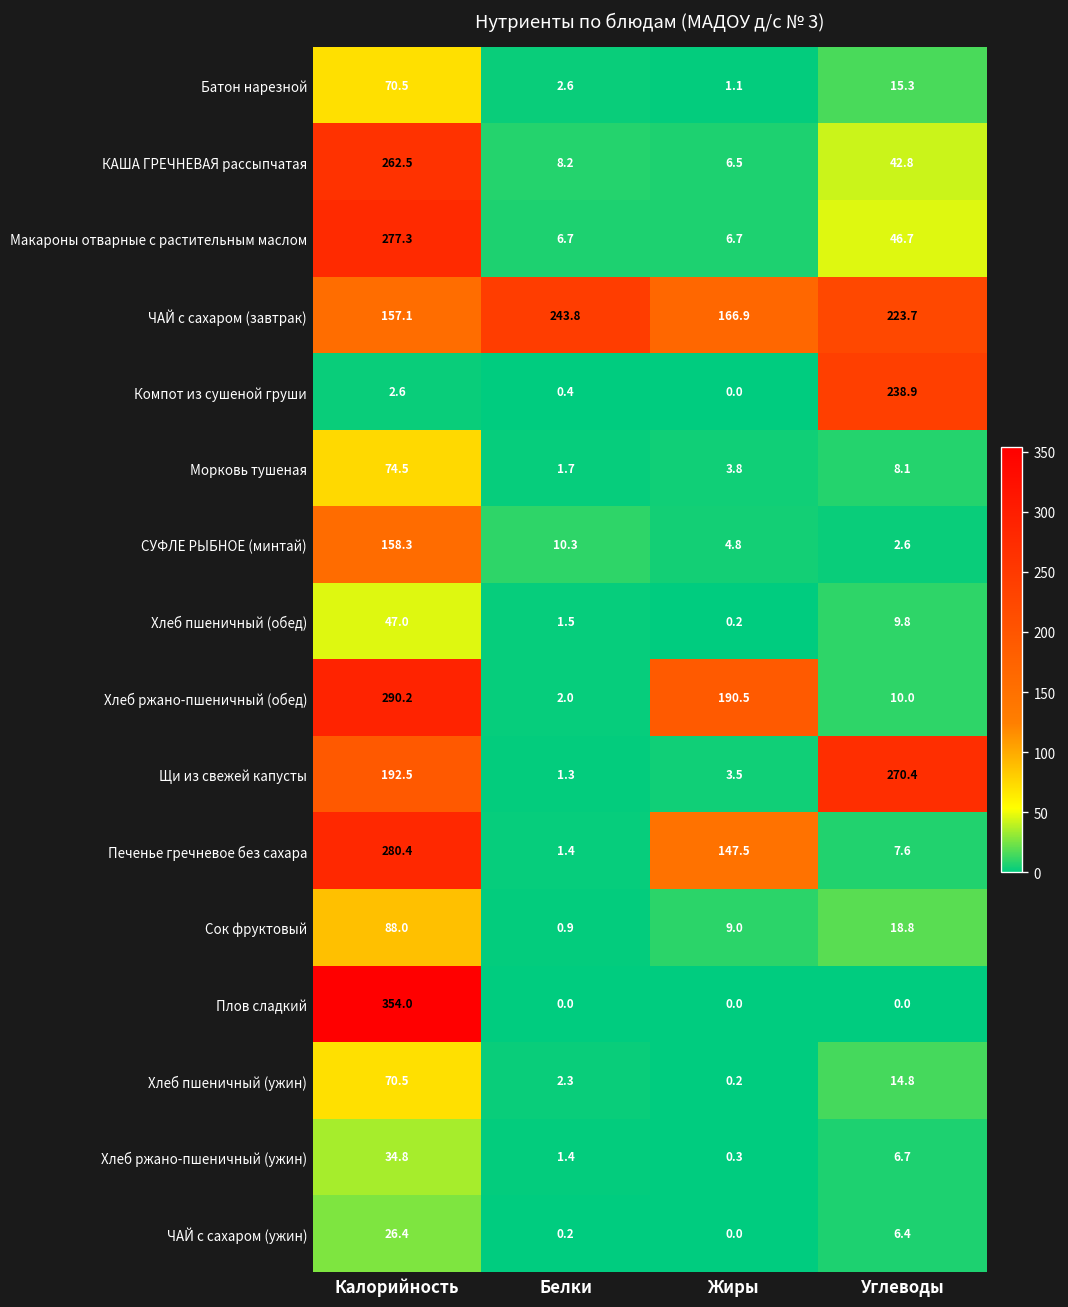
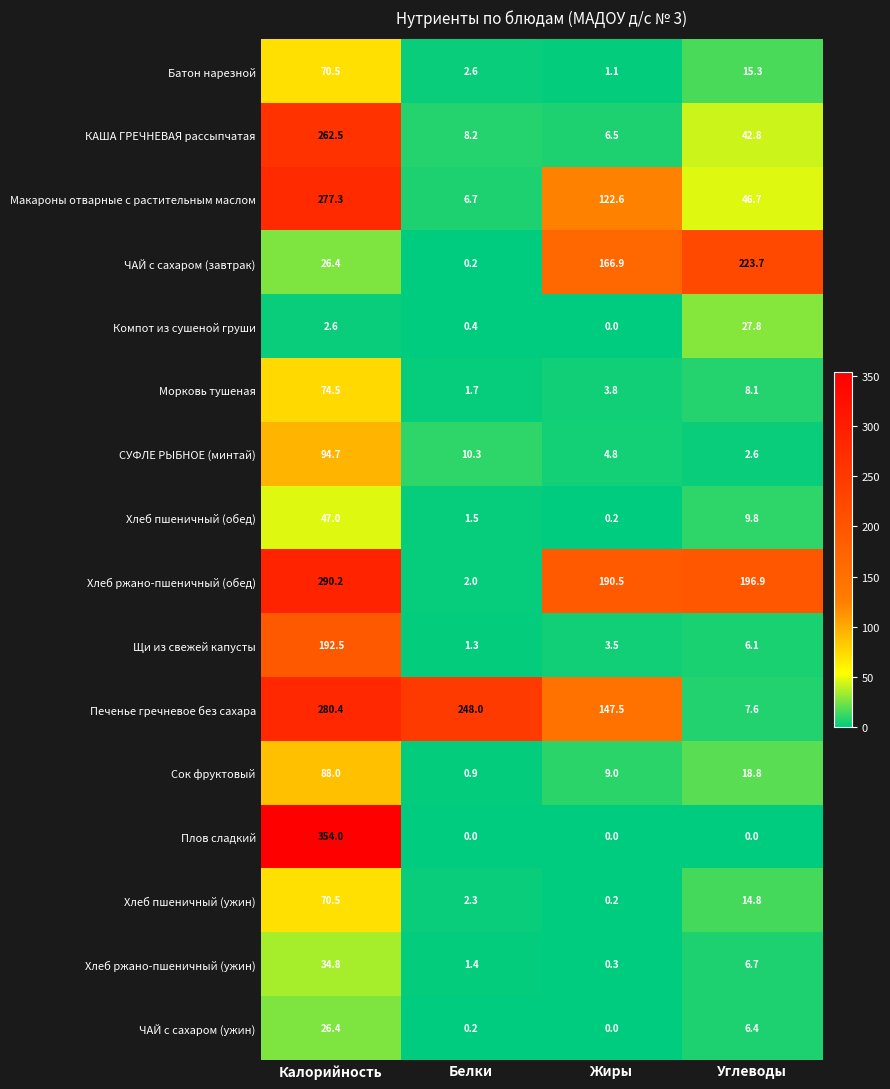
Макароны отварные с растительным маслом, Жиры: 6.7 -> 122.6
ЧАЙ с сахаром (завтрак), Калорийность: 157.1 -> 26.4
ЧАЙ с сахаром (завтрак), Белки: 243.8 -> 0.2
Компот из сушеной груши, Углеводы: 238.9 -> 27.8
СУФЛЕ РЫБНОЕ (минтай), Калорийность: 158.3 -> 94.7
Хлеб ржано-пшеничный (обед), Углеводы: 10.0 -> 196.9
Щи из свежей капусты, Углеводы: 270.4 -> 6.1
Печенье гречневое без сахара, Белки: 1.4 -> 248.0
